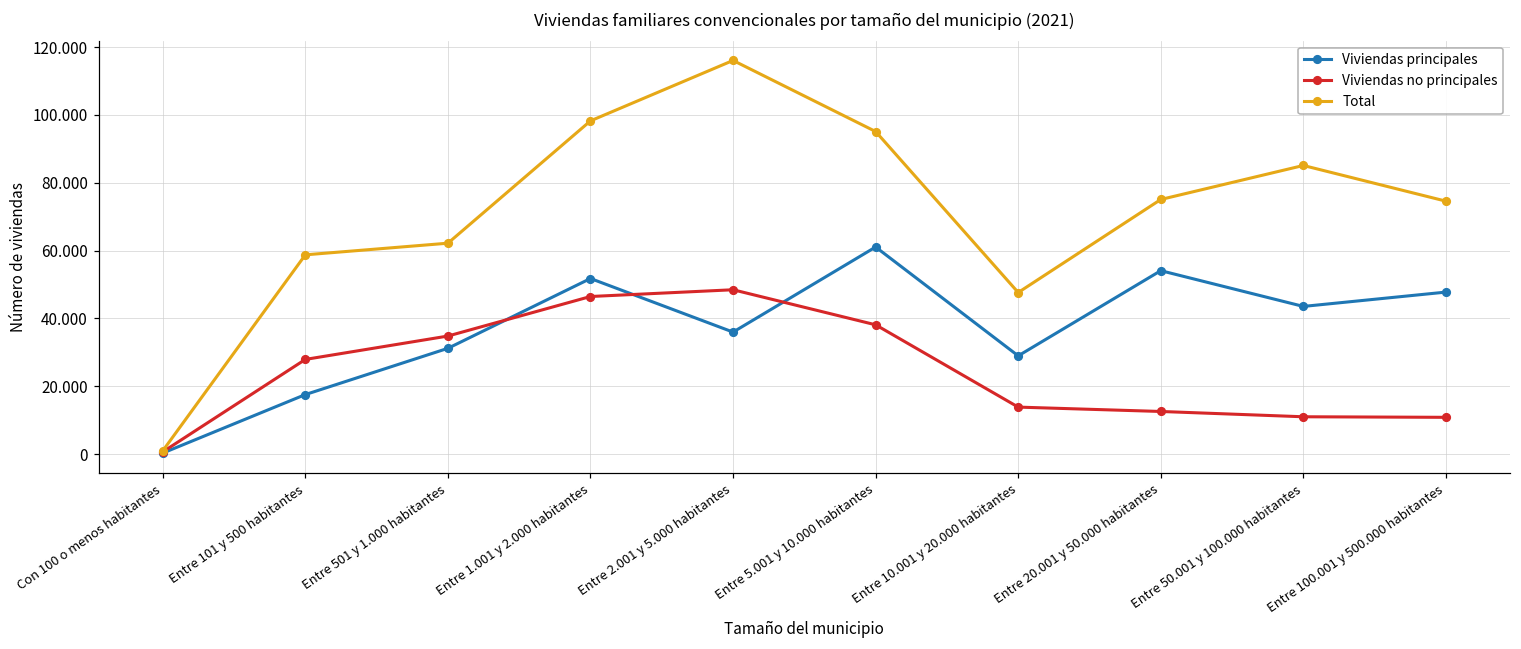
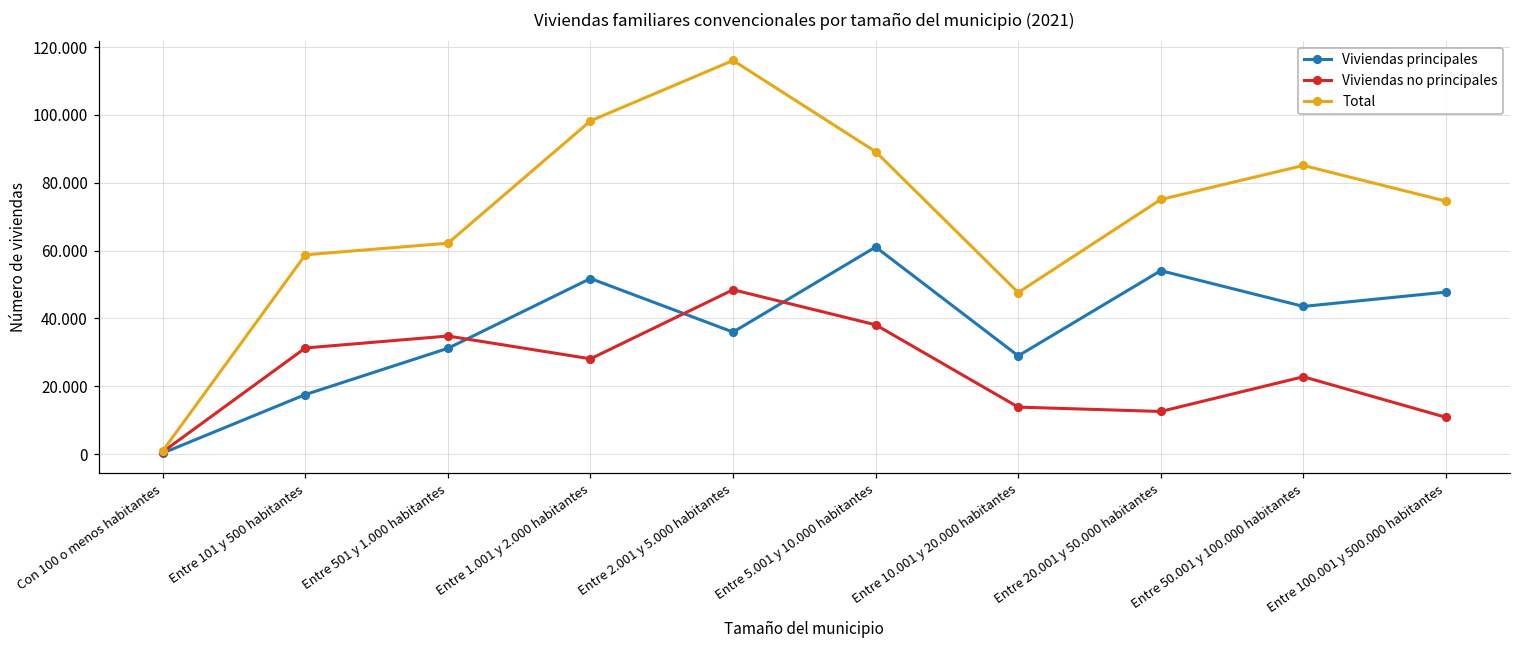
Viviendas no principales, Entre 101 y 500 habitantes: 28 -> 31
Viviendas no principales, Entre 1.001 y 2.000 habitantes: 46 -> 28
Total, Entre 5.001 y 10.000 habitantes: 95 -> 89
Viviendas no principales, Entre 50.001 y 100.000 habitantes: 11 -> 23
